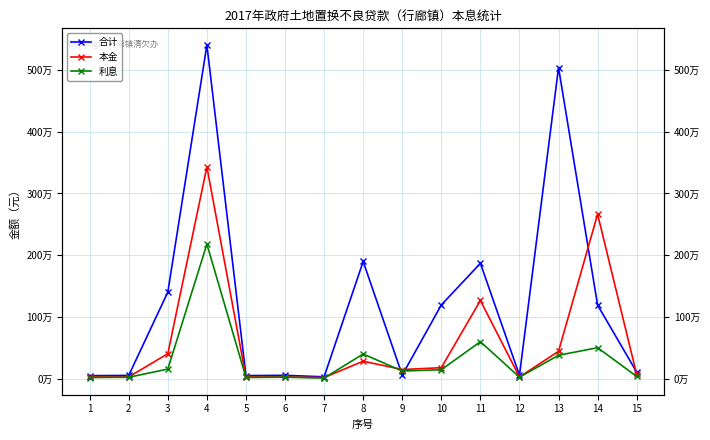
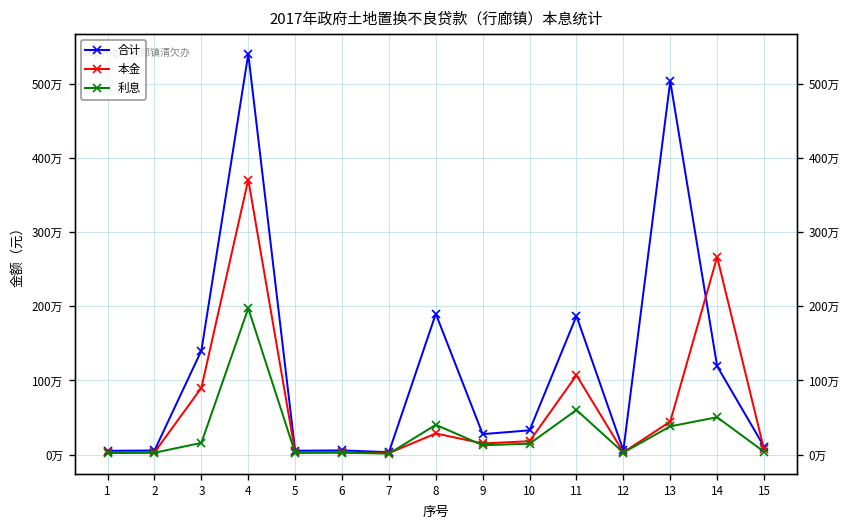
本金, 3: 40万 -> 90万
本金, 4: 340万 -> 370万
利息, 4: 220万 -> 200万
合计, 9: 10万 -> 30万
合计, 10: 120万 -> 30万
本金, 11: 130万 -> 110万
